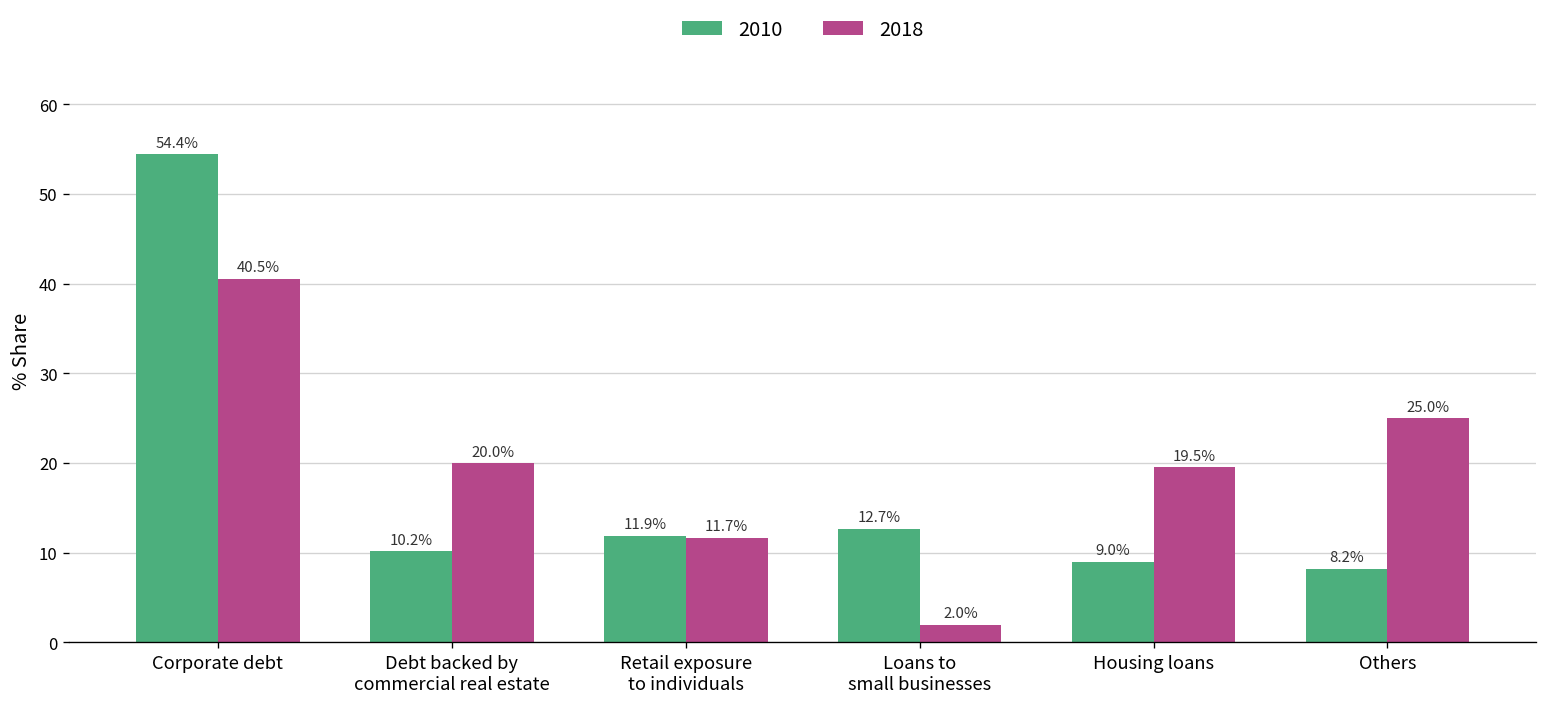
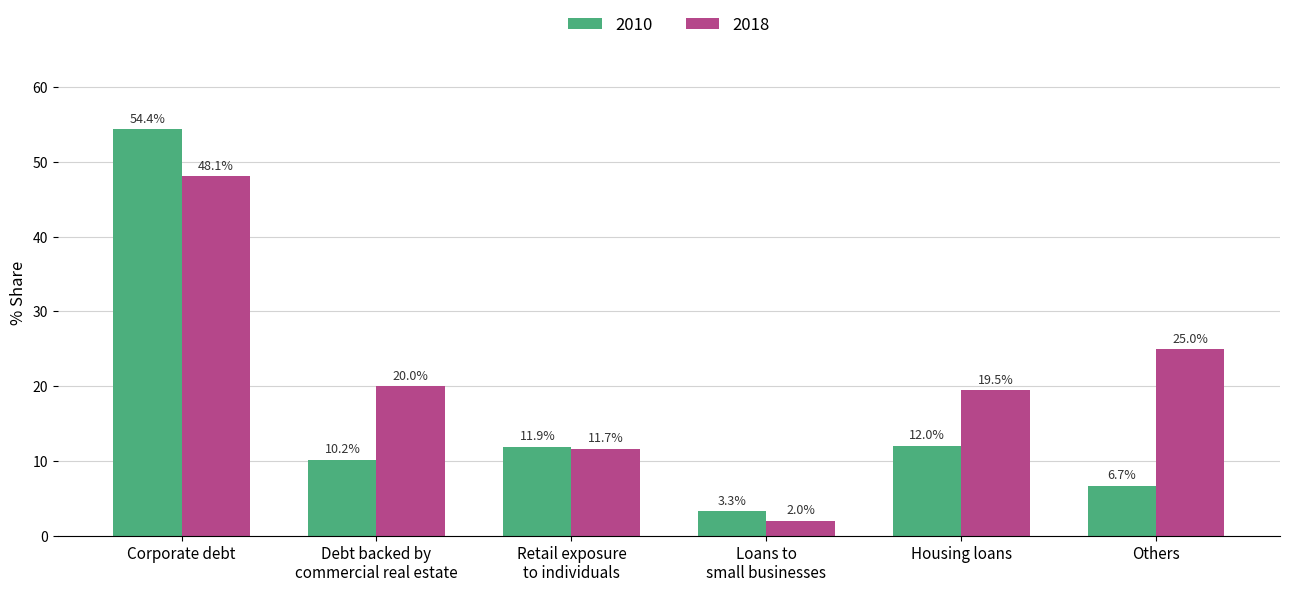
2018, Corporate debt: 40.5% -> 48.1%
2010, Loans to small businesses: 12.7% -> 3.3%
2010, Housing loans: 9.0% -> 12.0%
2010, Others: 8.2% -> 6.7%
